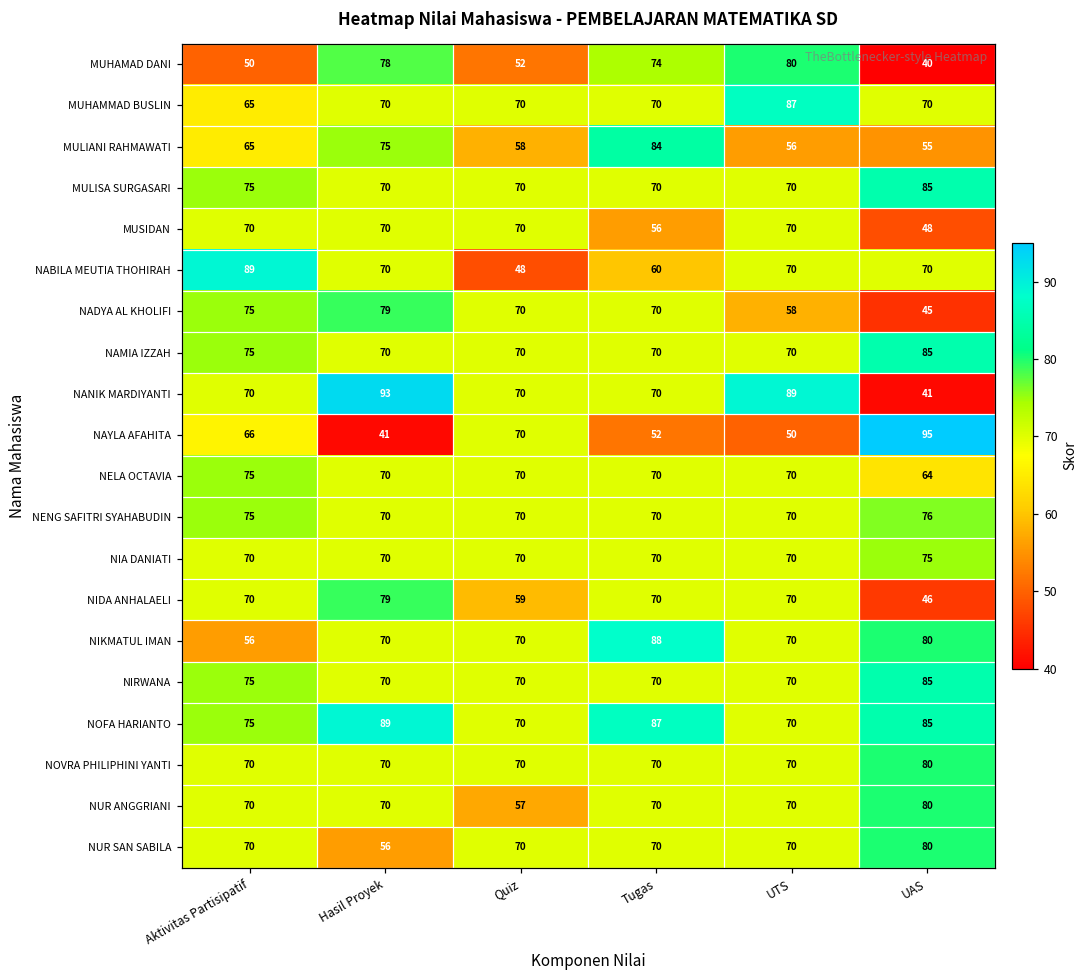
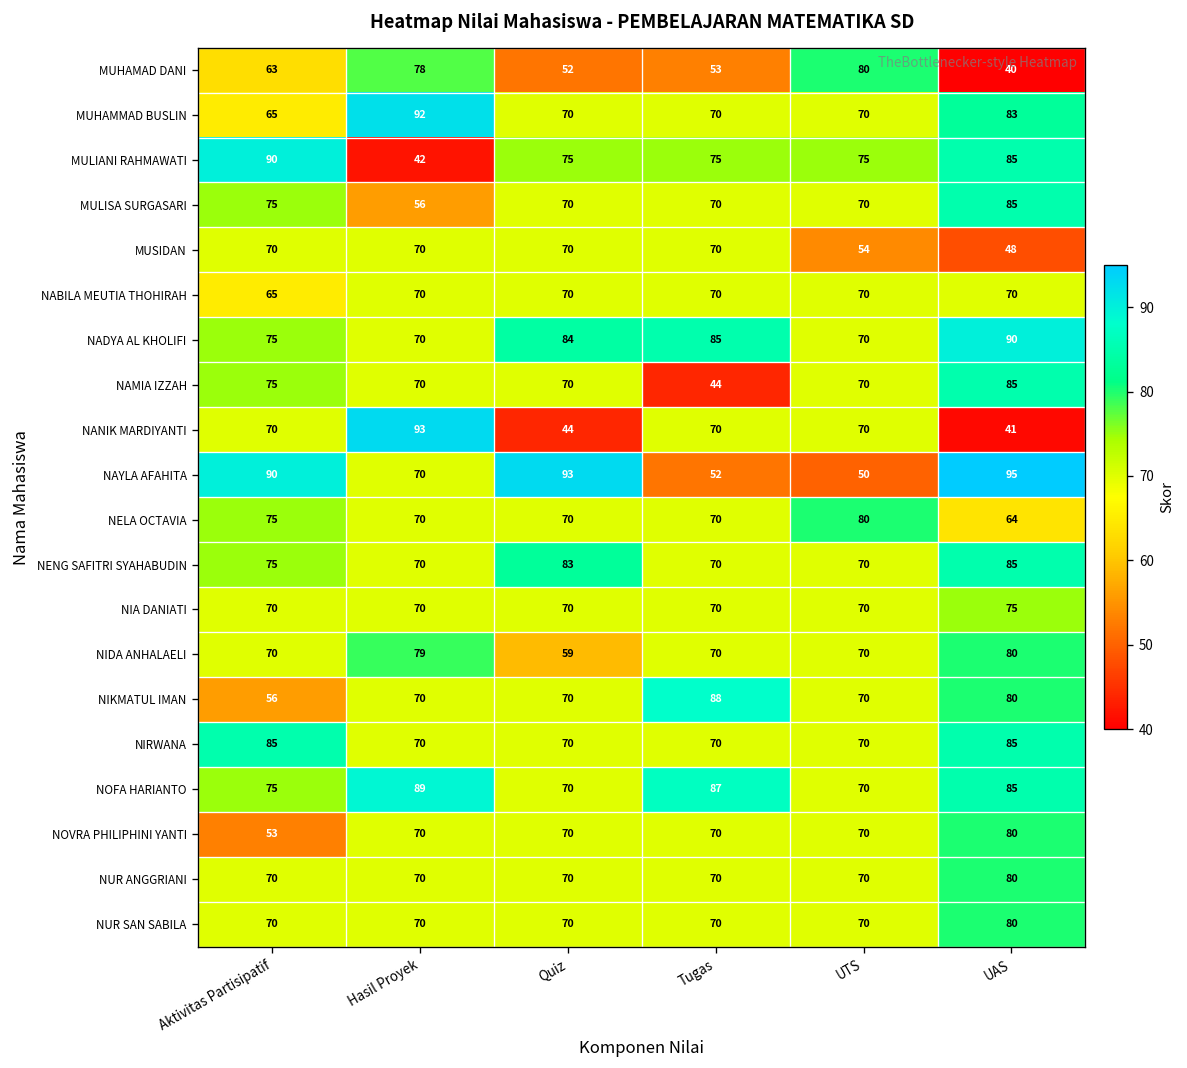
MUHAMAD DANI, Aktivitas Partisipatif: 50 -> 63
MUHAMAD DANI, Tugas: 74 -> 53
MUHAMMAD BUSLIN, Hasil Proyek: 70 -> 92
MUHAMMAD BUSLIN, UTS: 87 -> 70
MUHAMMAD BUSLIN, UAS: 70 -> 83
MULIANI RAHMAWATI, Aktivitas Partisipatif: 65 -> 90
MULIANI RAHMAWATI, Hasil Proyek: 75 -> 42
MULIANI RAHMAWATI, Quiz: 58 -> 75
MULIANI RAHMAWATI, Tugas: 84 -> 75
MULIANI RAHMAWATI, UTS: 56 -> 75
MULIANI RAHMAWATI, UAS: 55 -> 85
MULISA SURGASARI, Hasil Proyek: 70 -> 56
MUSIDAN, Tugas: 56 -> 70
MUSIDAN, UTS: 70 -> 54
NABILA MEUTIA THOHIRAH, Aktivitas Partisipatif: 89 -> 65
NABILA MEUTIA THOHIRAH, Quiz: 48 -> 70
NABILA MEUTIA THOHIRAH, Tugas: 60 -> 70
NADYA AL KHOLIFI, Hasil Proyek: 79 -> 70
NADYA AL KHOLIFI, Quiz: 70 -> 84
NADYA AL KHOLIFI, Tugas: 70 -> 85
NADYA AL KHOLIFI, UTS: 58 -> 70
NADYA AL KHOLIFI, UAS: 45 -> 90
NAMIA IZZAH, Tugas: 70 -> 44
NANIK MARDIYANTI, Quiz: 70 -> 44
NANIK MARDIYANTI, UTS: 89 -> 70
NAYLA AFAHITA, Aktivitas Partisipatif: 66 -> 90
NAYLA AFAHITA, Hasil Proyek: 41 -> 70
NAYLA AFAHITA, Quiz: 70 -> 93
NELA OCTAVIA, UTS: 70 -> 80
NENG SAFITRI SYAHABUDIN, Quiz: 70 -> 83
NENG SAFITRI SYAHABUDIN, UAS: 76 -> 85
NIDA ANHALAELI, UAS: 46 -> 80
NIRWANA, Aktivitas Partisipatif: 75 -> 85
NOVRA PHILIPHINI YANTI, Aktivitas Partisipatif: 70 -> 53
NUR ANGGRIANI, Quiz: 57 -> 70
NUR SAN SABILA, Hasil Proyek: 56 -> 70
